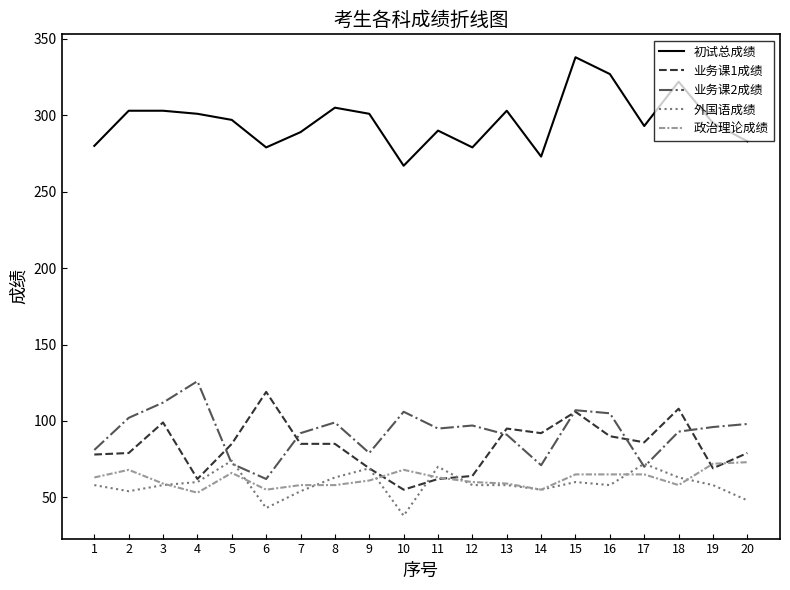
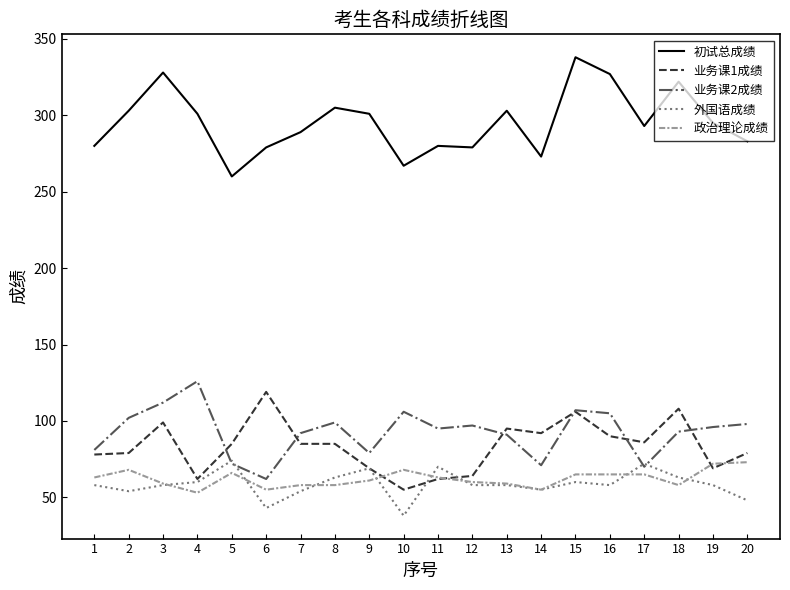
初试总成绩, 3: 303 -> 328
初试总成绩, 5: 297 -> 260
初试总成绩, 11: 290 -> 280
